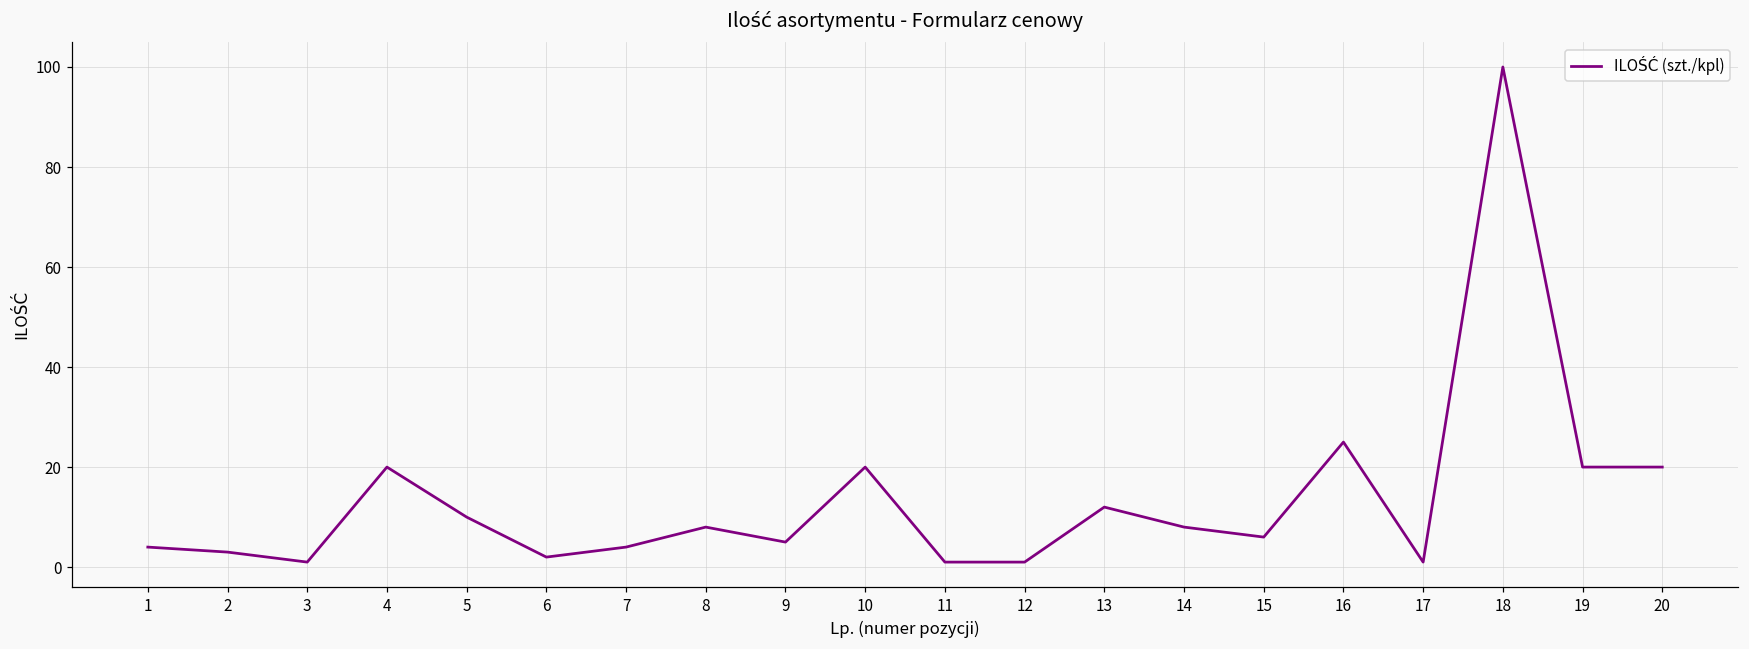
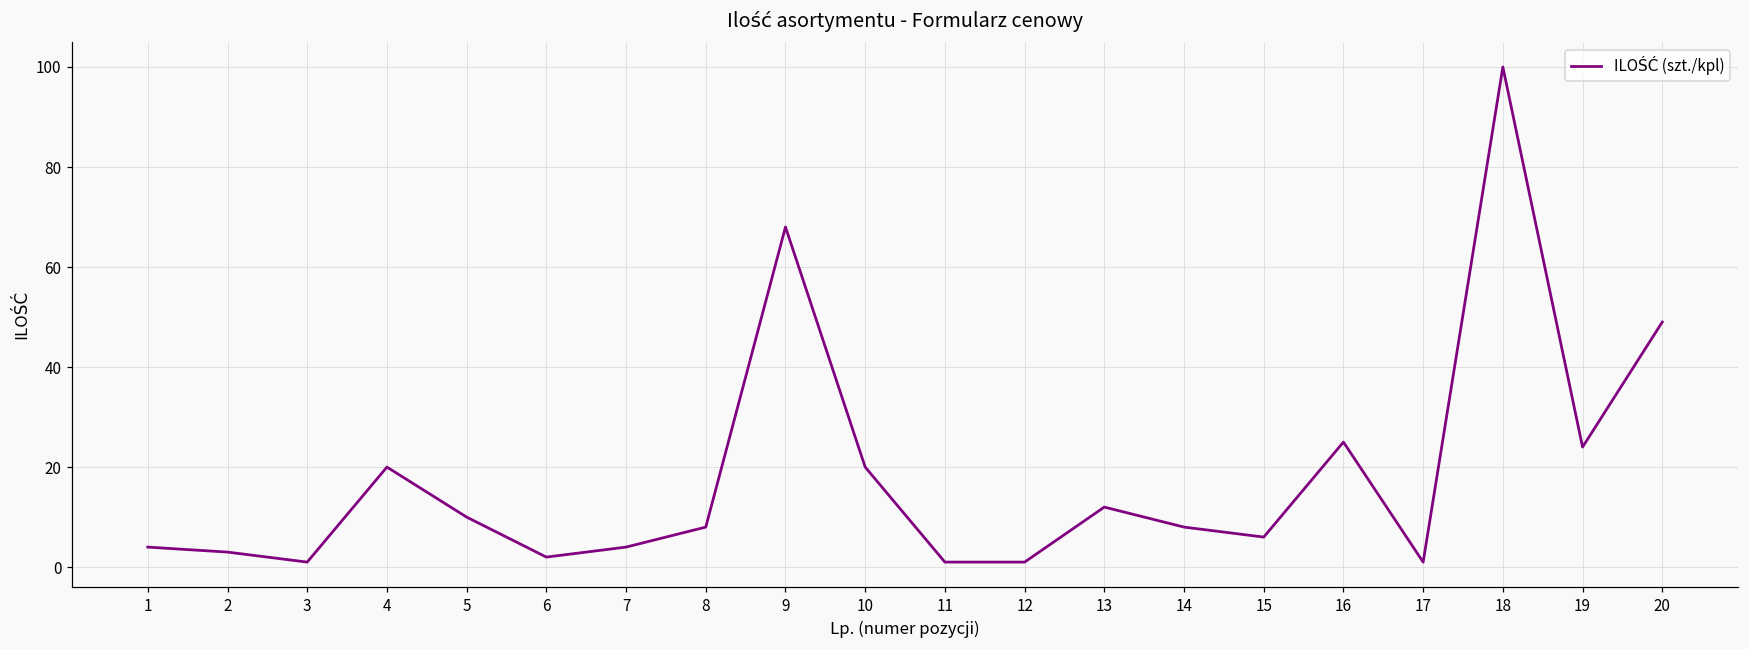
9: 5 -> 68
19: 20 -> 24
20: 20 -> 49
